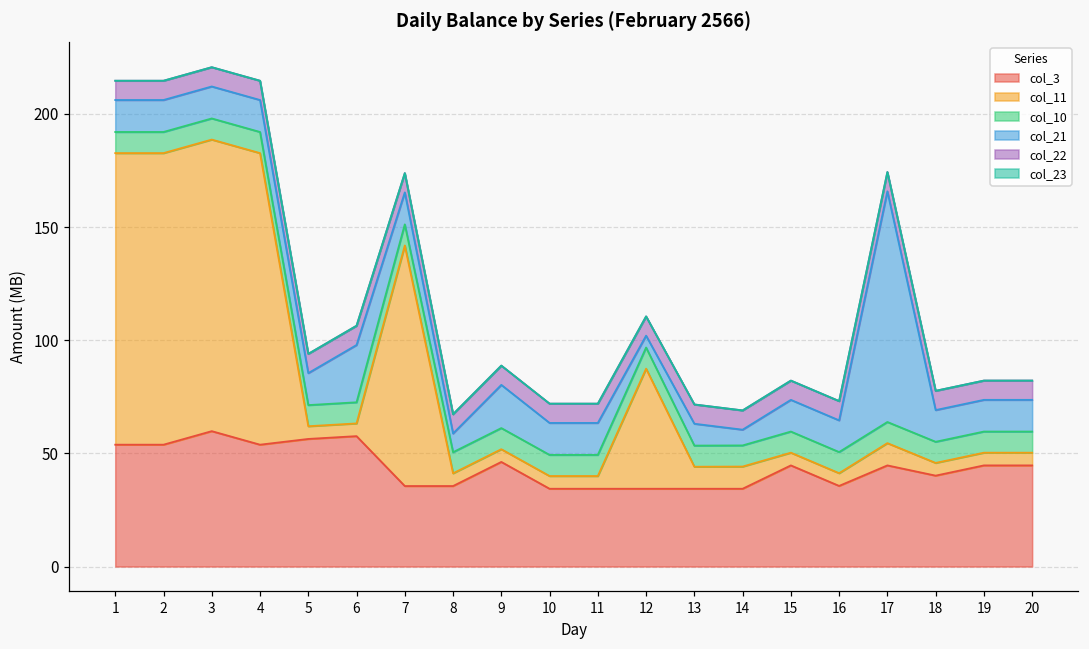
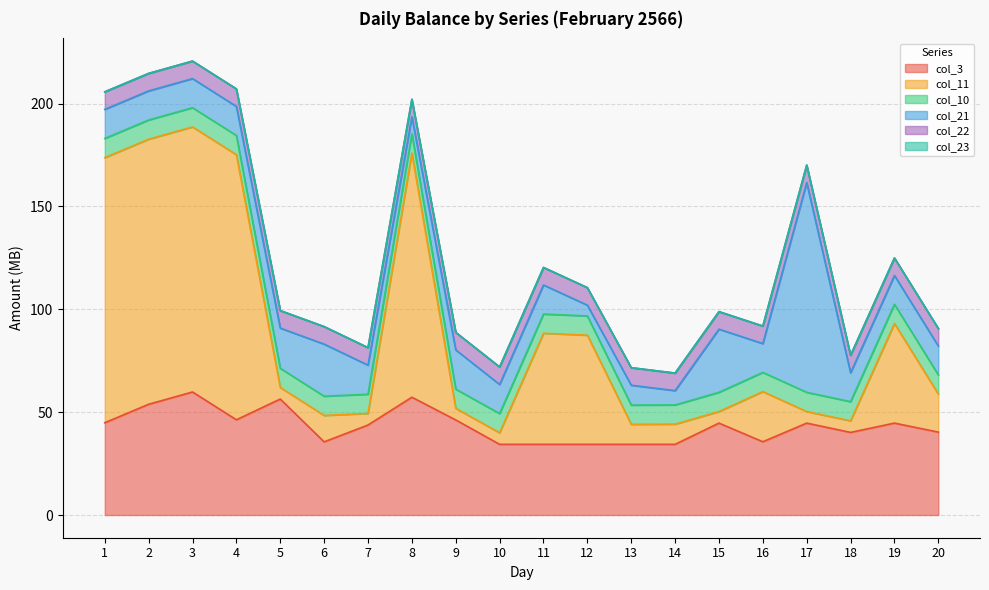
col_3, 1: 54 -> 45
col_3, 4: 54 -> 46
col_21, 5: 14 -> 20
col_3, 6: 58 -> 36
col_11, 6: 6 -> 13
col_3, 7: 36 -> 44
col_11, 7: 106 -> 6
col_3, 8: 36 -> 57
col_11, 8: 6 -> 119
col_11, 11: 6 -> 54
col_21, 15: 14 -> 31
col_11, 16: 6 -> 24
col_11, 17: 10 -> 6
col_11, 19: 6 -> 48
col_3, 20: 45 -> 40
col_11, 20: 6 -> 18
